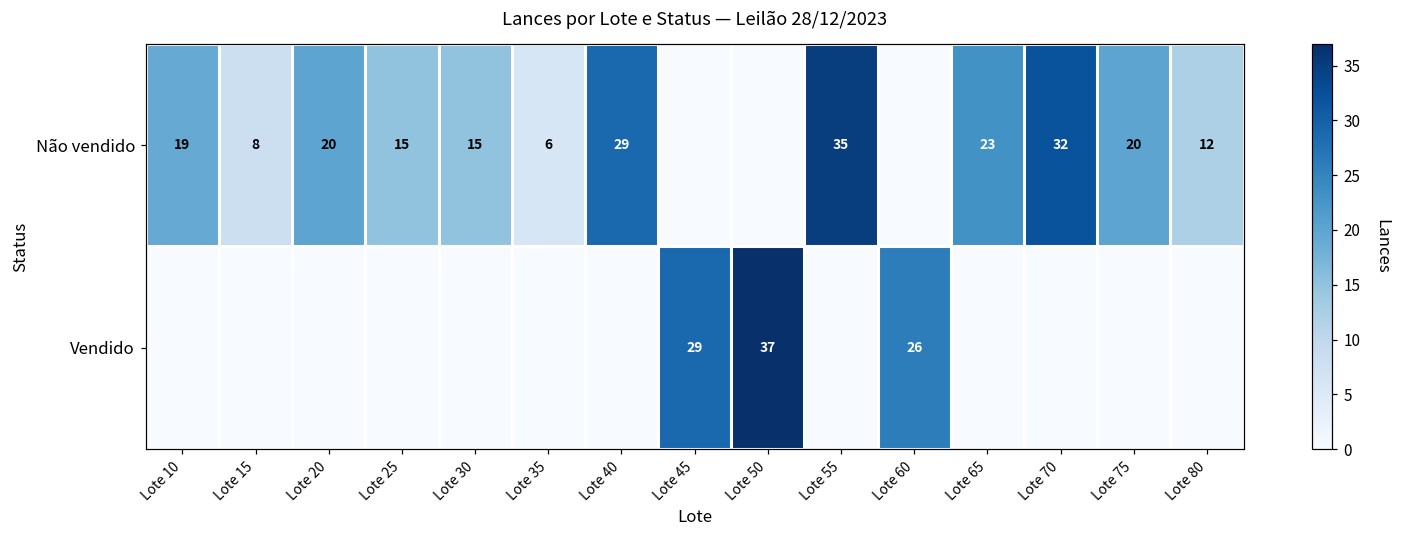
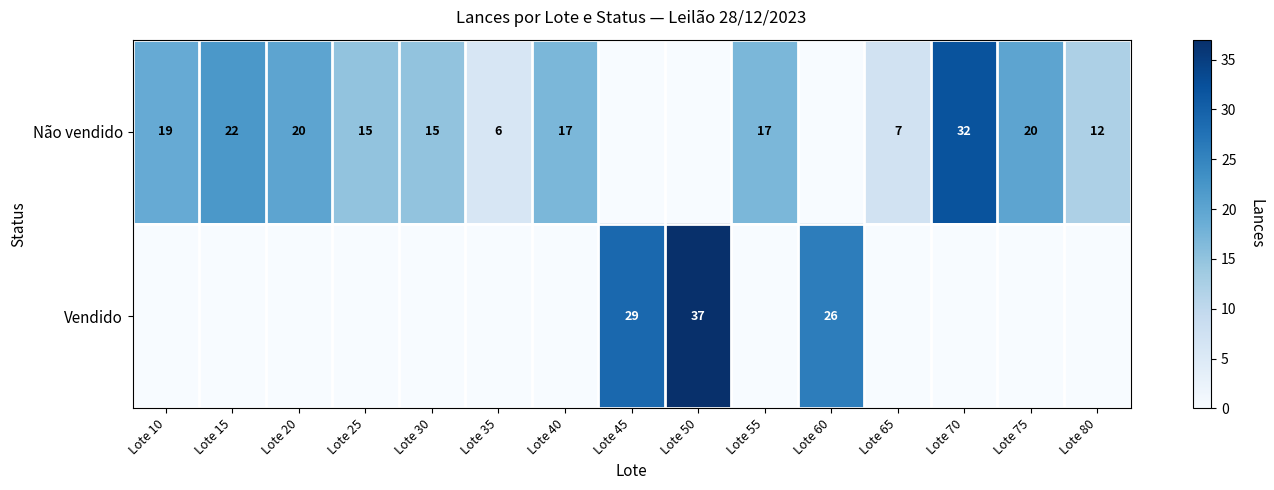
Não vendido, Lote 15: 8 -> 22
Não vendido, Lote 40: 29 -> 17
Não vendido, Lote 55: 35 -> 17
Não vendido, Lote 65: 23 -> 7
